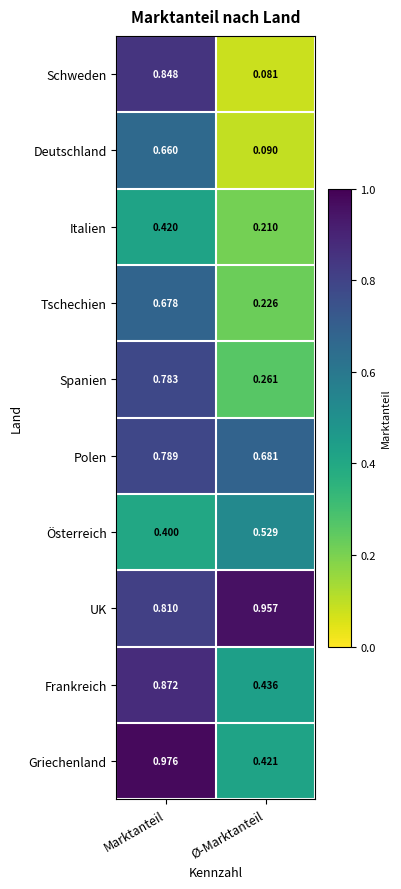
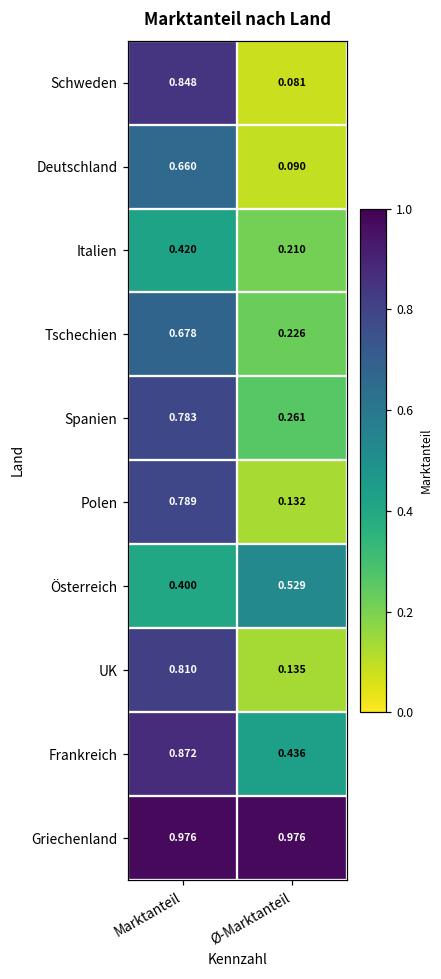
Polen, Ø-Marktanteil: 0.681 -> 0.132
UK, Ø-Marktanteil: 0.957 -> 0.135
Griechenland, Ø-Marktanteil: 0.421 -> 0.976
